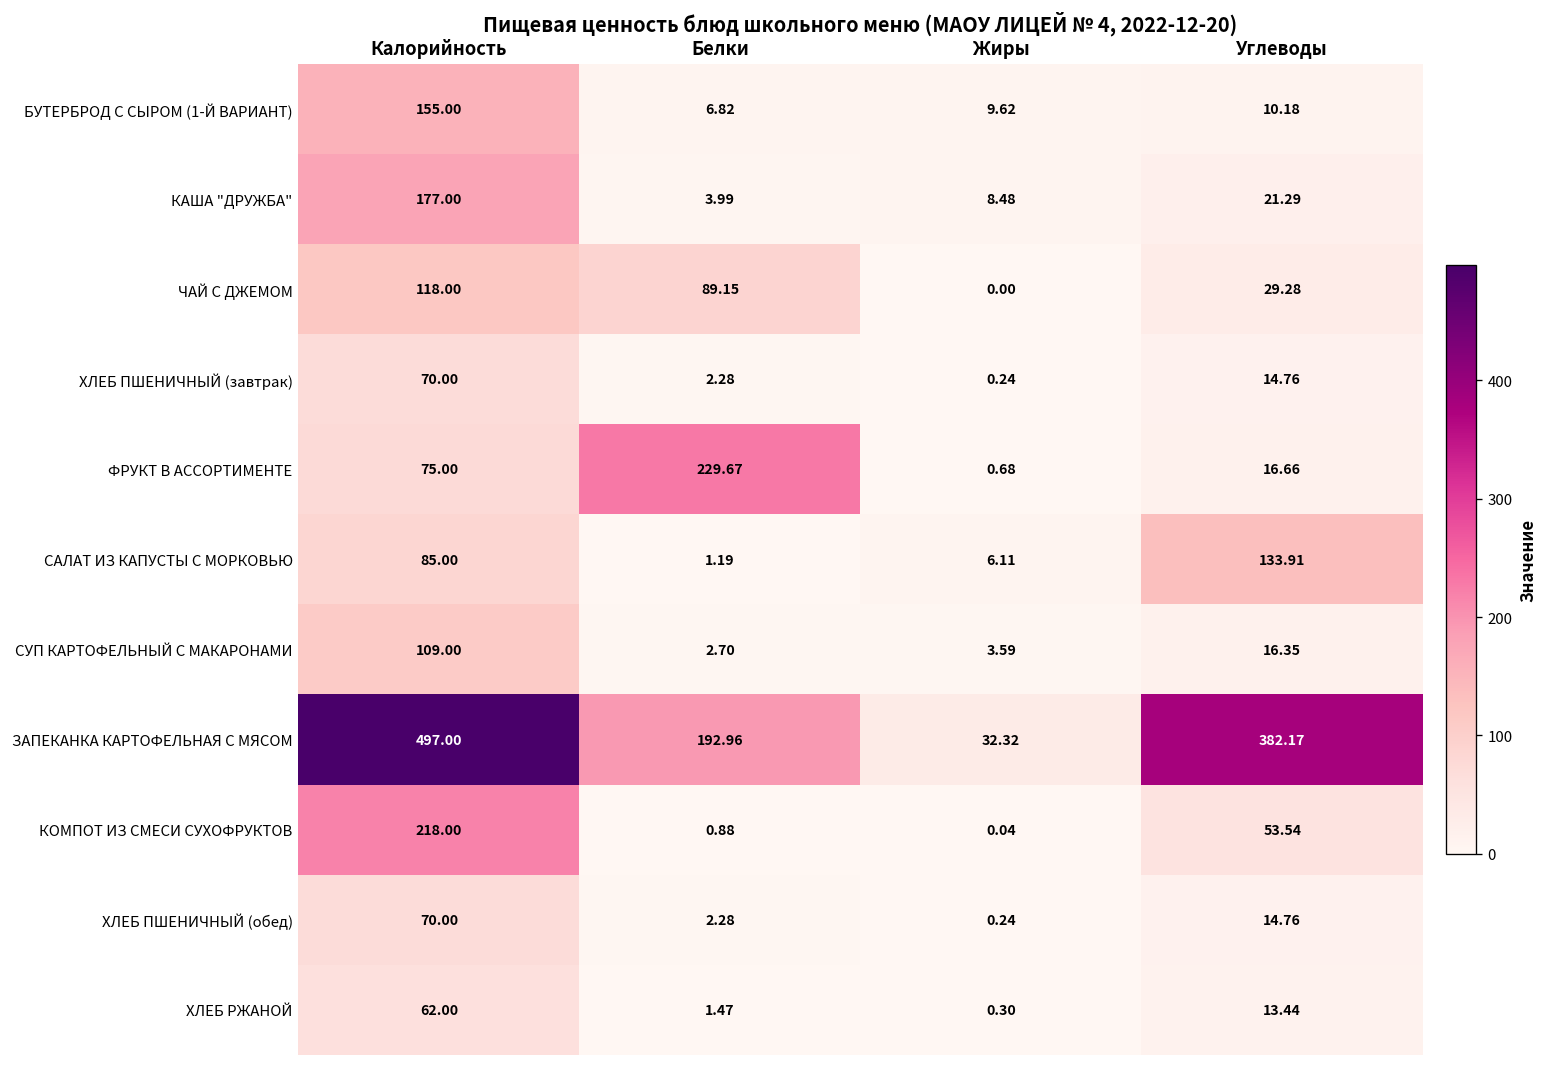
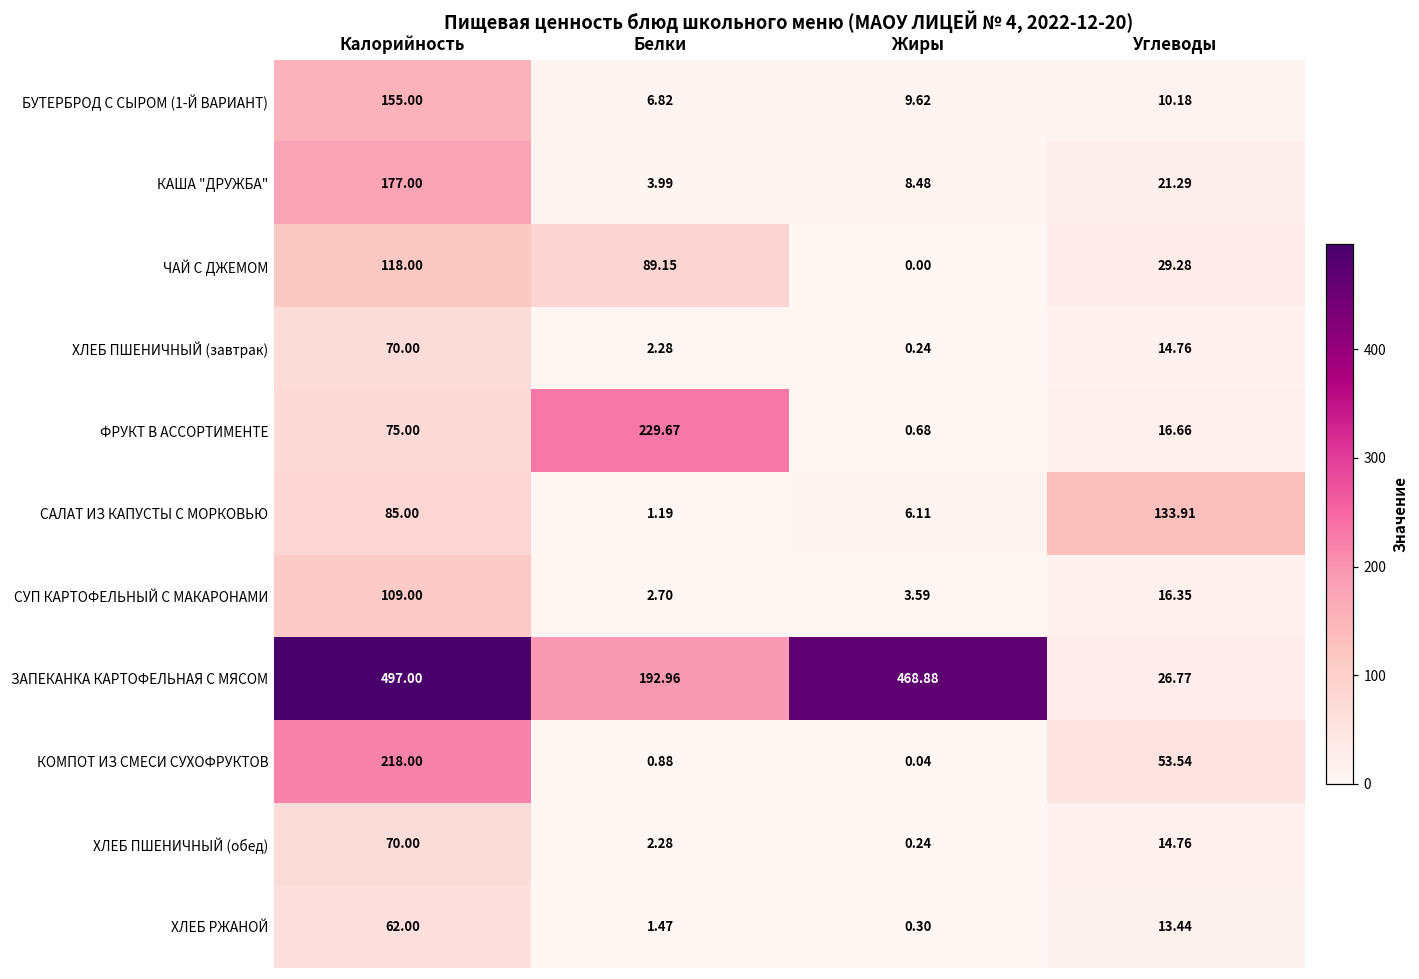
ЗАПЕКАНКА КАРТОФЕЛЬНАЯ С МЯСОМ, Жиры: 32.32 -> 468.88
ЗАПЕКАНКА КАРТОФЕЛЬНАЯ С МЯСОМ, Углеводы: 382.17 -> 26.77
